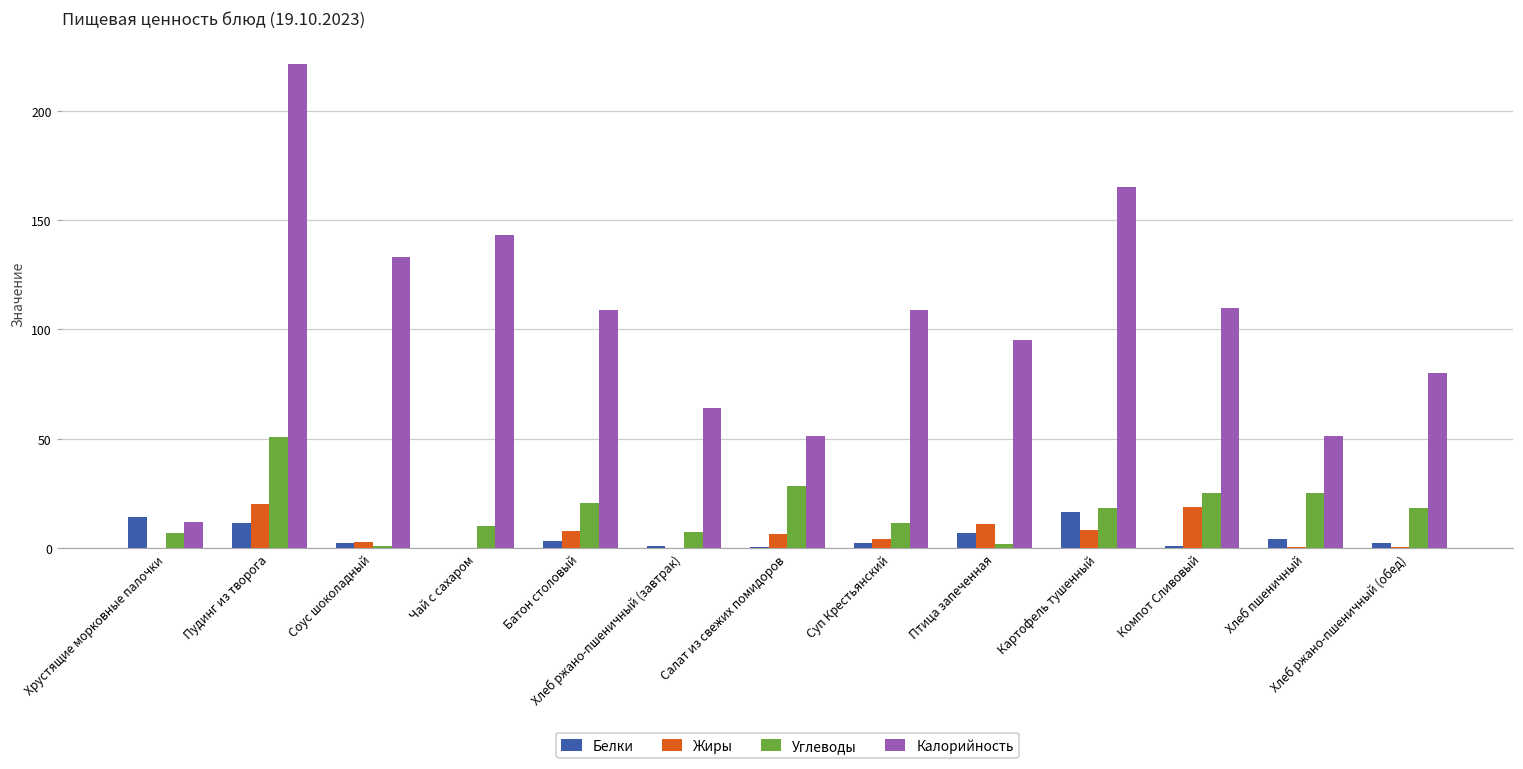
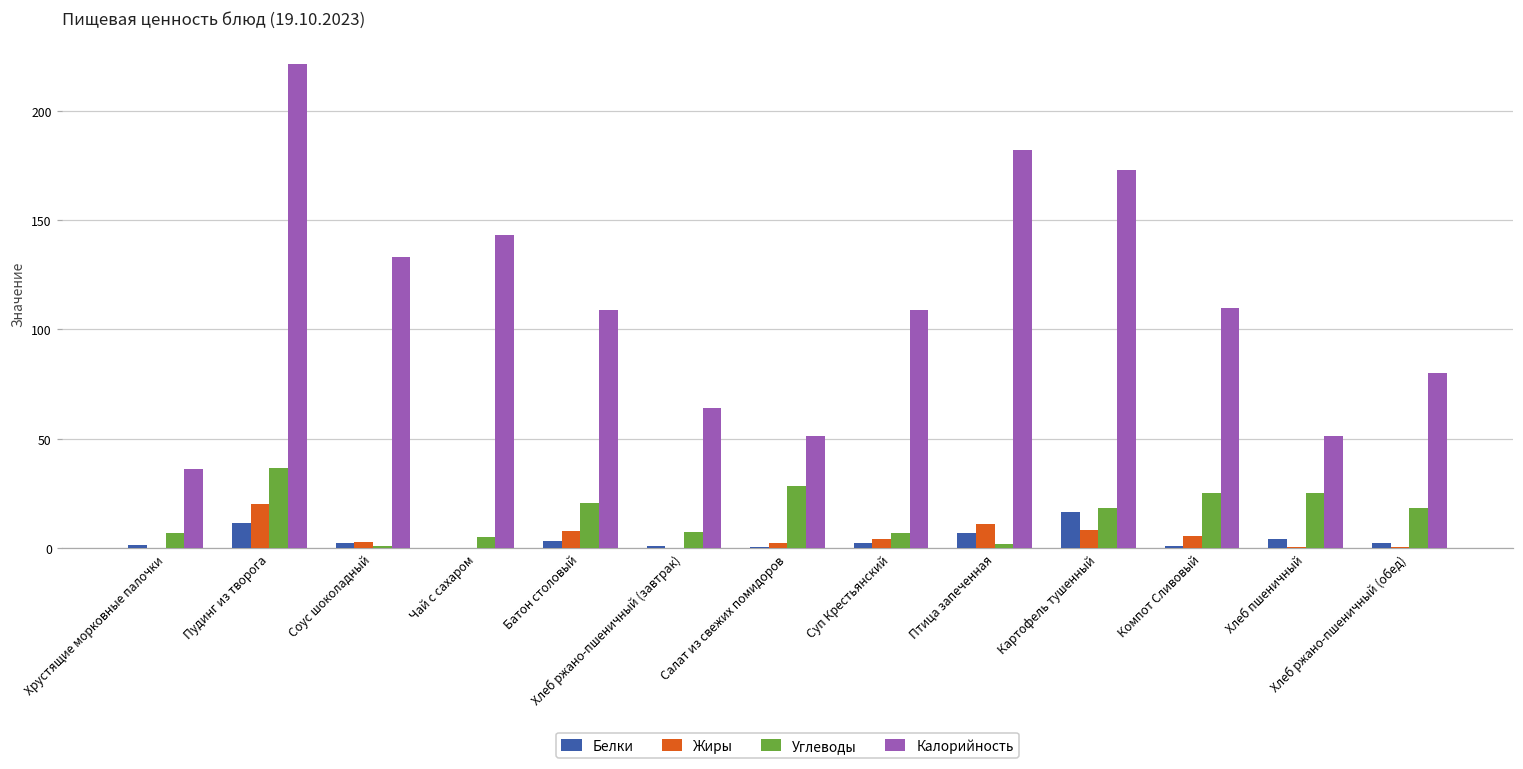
Белки, Хрустящие морковные палочки: 14 -> 1
Калорийность, Хрустящие морковные палочки: 12 -> 36
Углеводы, Пудинг из творога: 51 -> 36
Углеводы, Чай с сахаром: 10 -> 5
Жиры, Салат из свежих помидоров: 6 -> 2
Углеводы, Суп Крестьянский: 11 -> 7
Калорийность, Птица запеченная: 95 -> 182
Калорийность, Картофель тушенный: 165 -> 173
Жиры, Компот Сливовый: 19 -> 5
